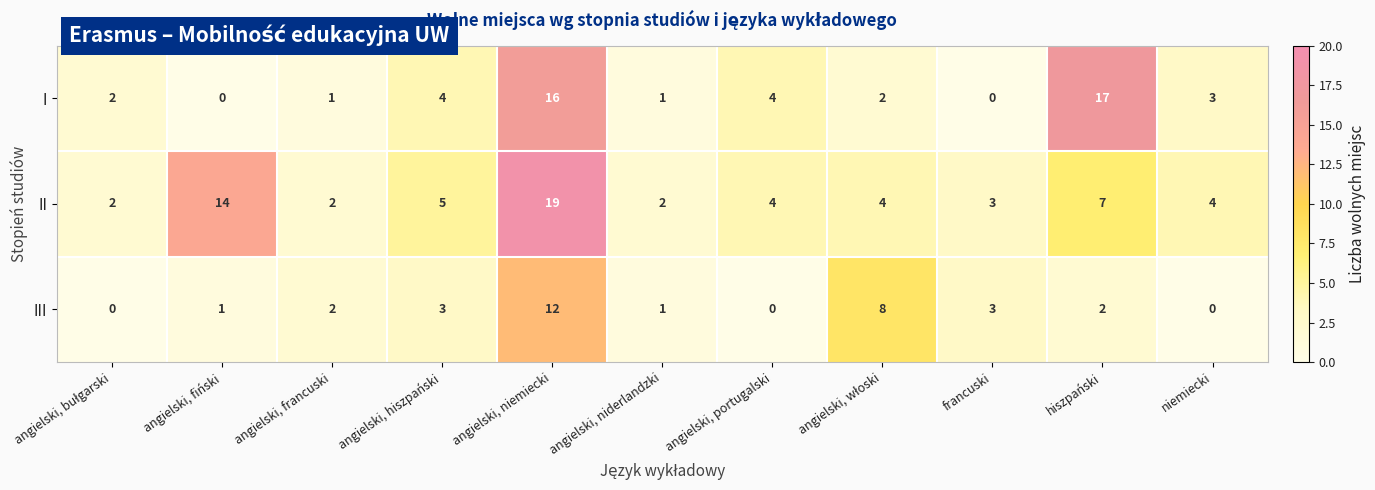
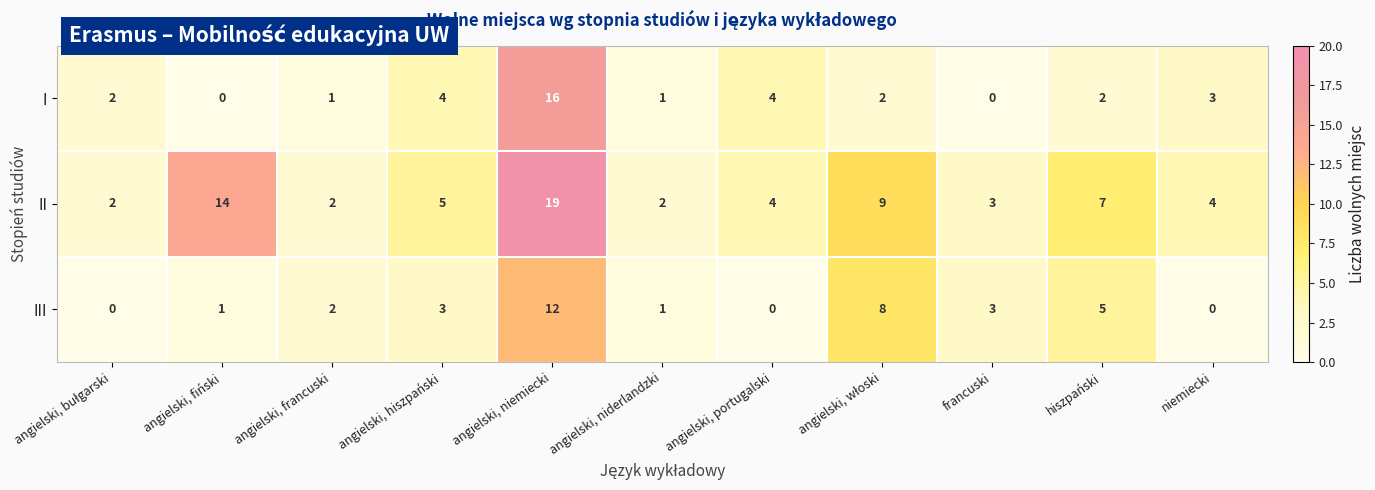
I, hiszpański: 17 -> 2
II, angielski, włoski: 4 -> 9
III, hiszpański: 2 -> 5
